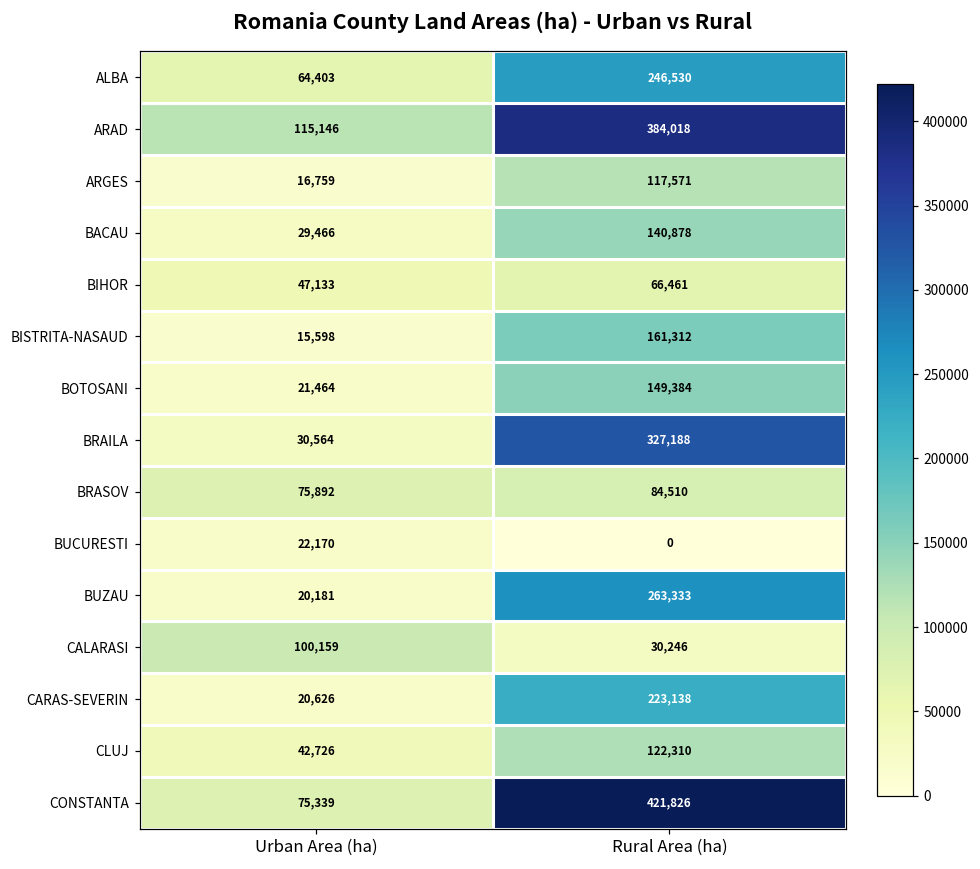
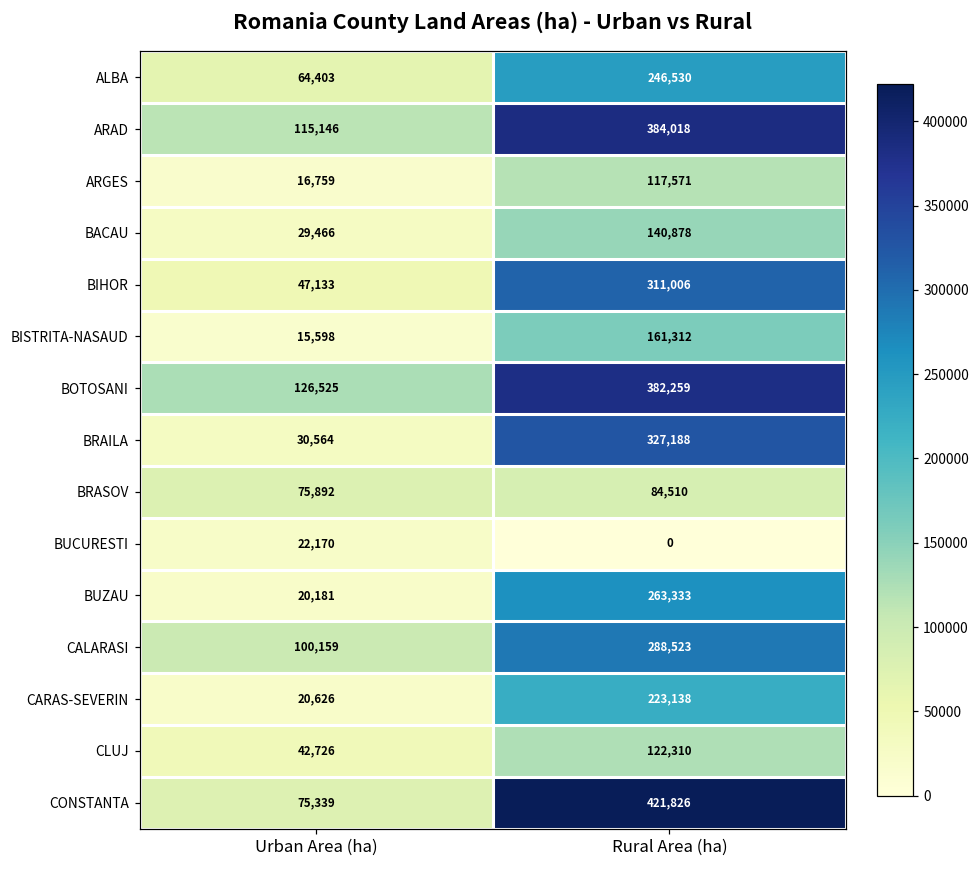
BIHOR, Rural Area (ha): 66,461 -> 311,006
BOTOSANI, Urban Area (ha): 21,464 -> 126,525
BOTOSANI, Rural Area (ha): 149,384 -> 382,259
CALARASI, Rural Area (ha): 30,246 -> 288,523
